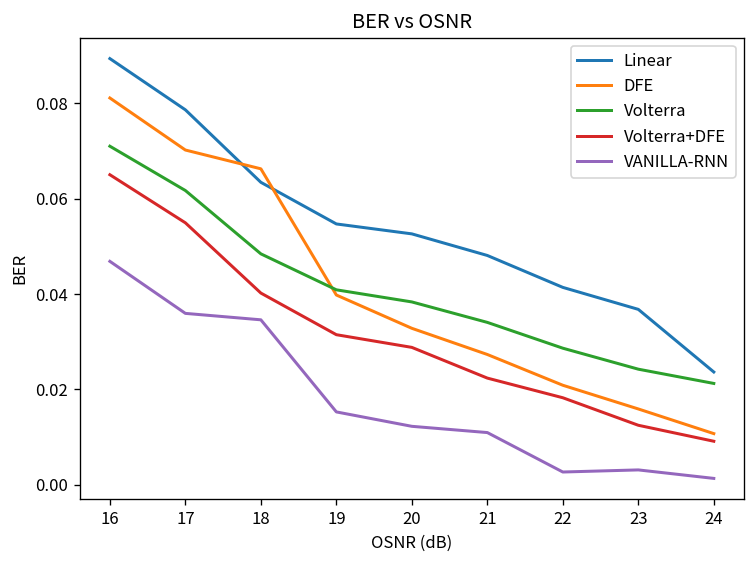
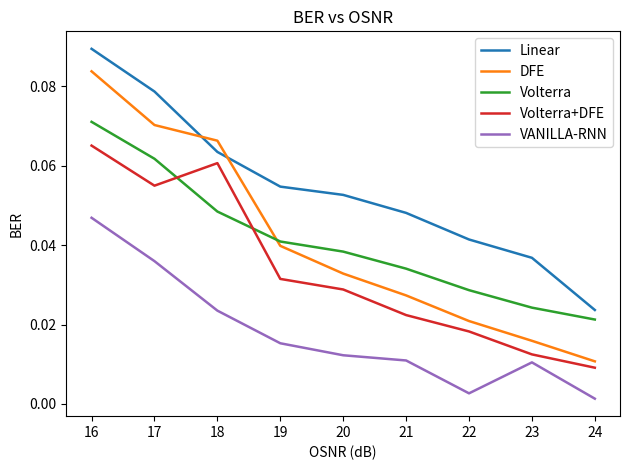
DFE, 16: 0.081 -> 0.084
Volterra+DFE, 18: 0.040 -> 0.061
VANILLA-RNN, 18: 0.035 -> 0.023
VANILLA-RNN, 23: 0.003 -> 0.010
